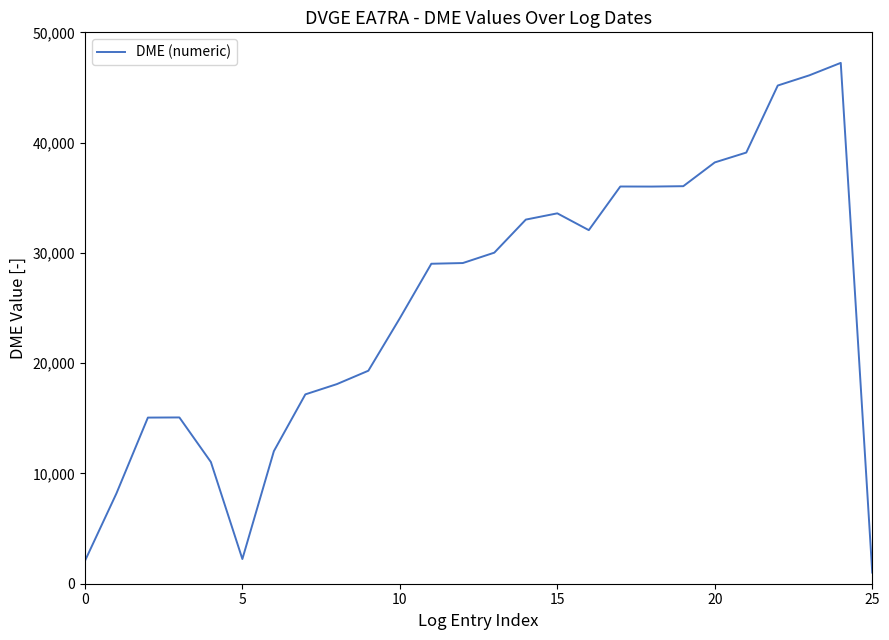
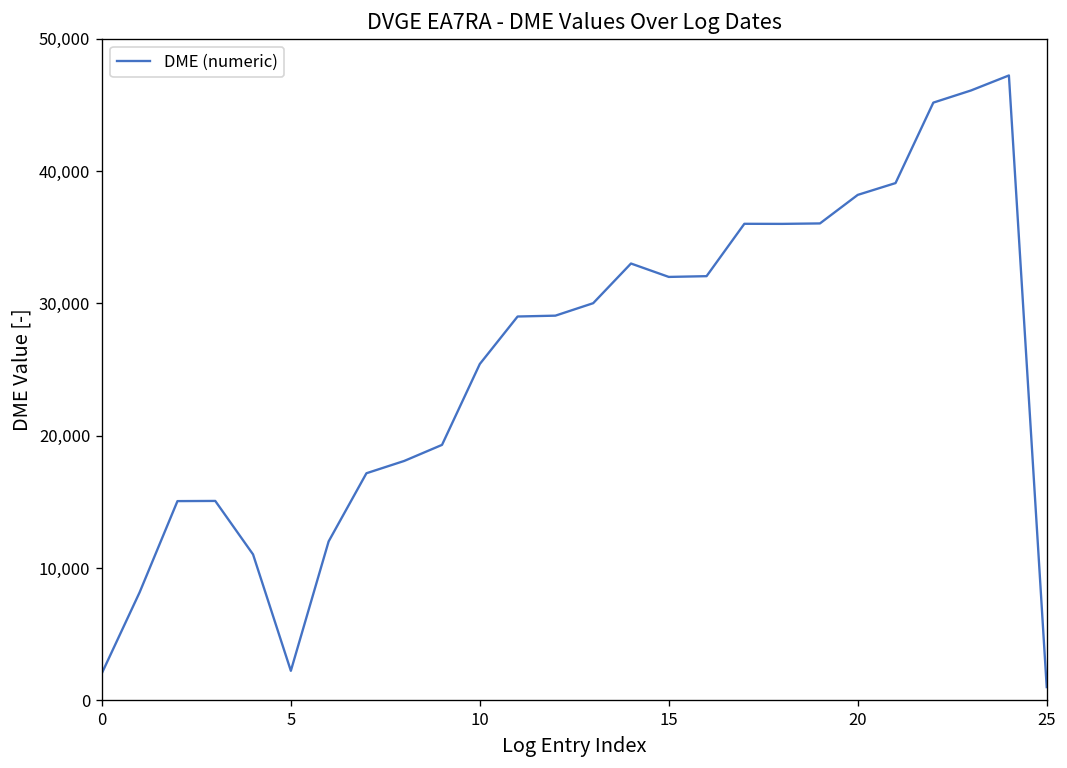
10: 24,100 -> 25,400
15: 33,600 -> 32,000
